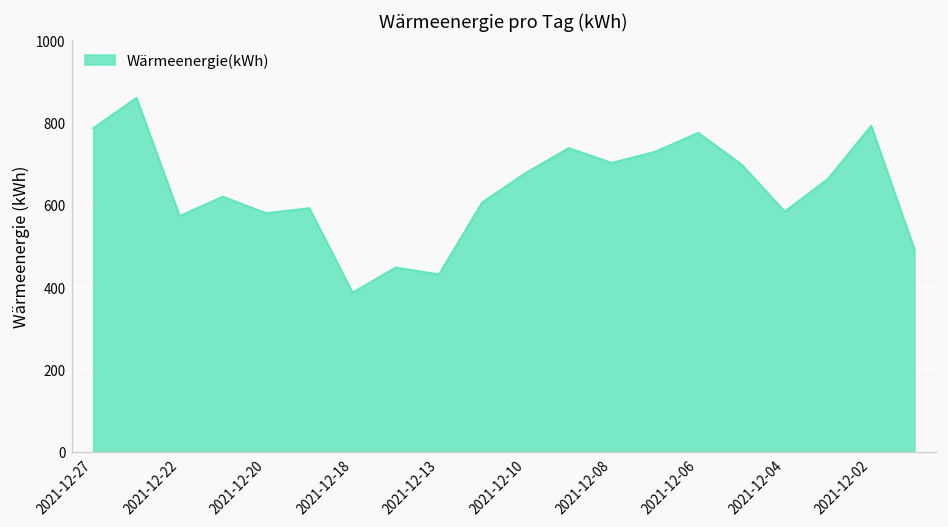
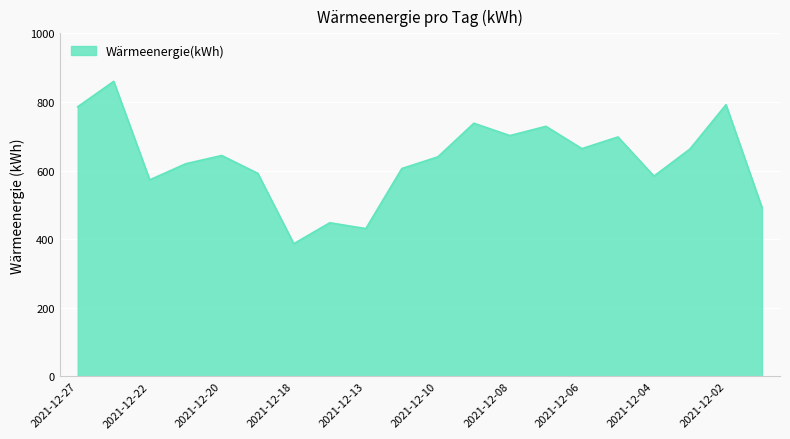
2021-12-20: 580 -> 640
2021-12-10: 680 -> 640
2021-12-06: 780 -> 660
